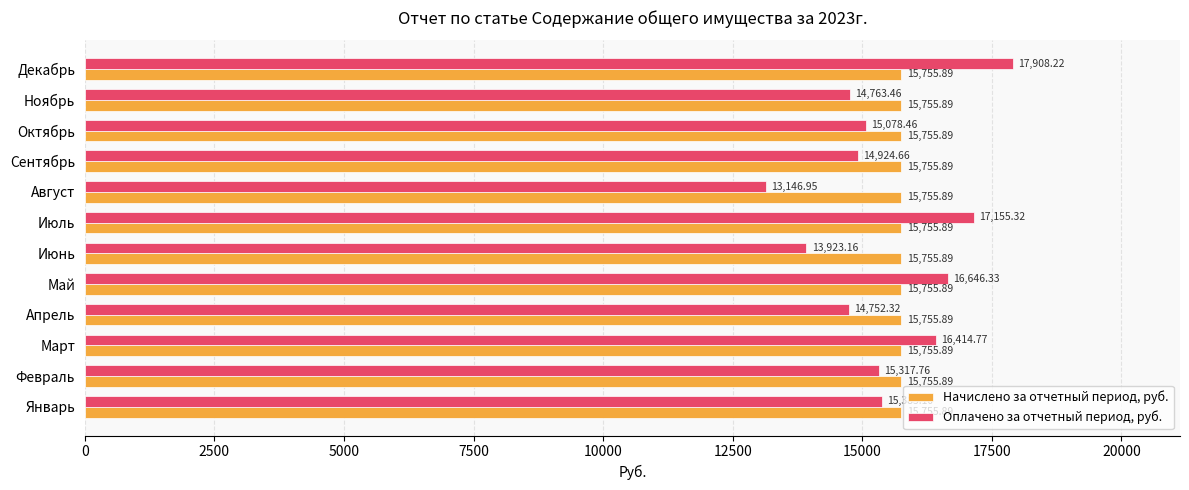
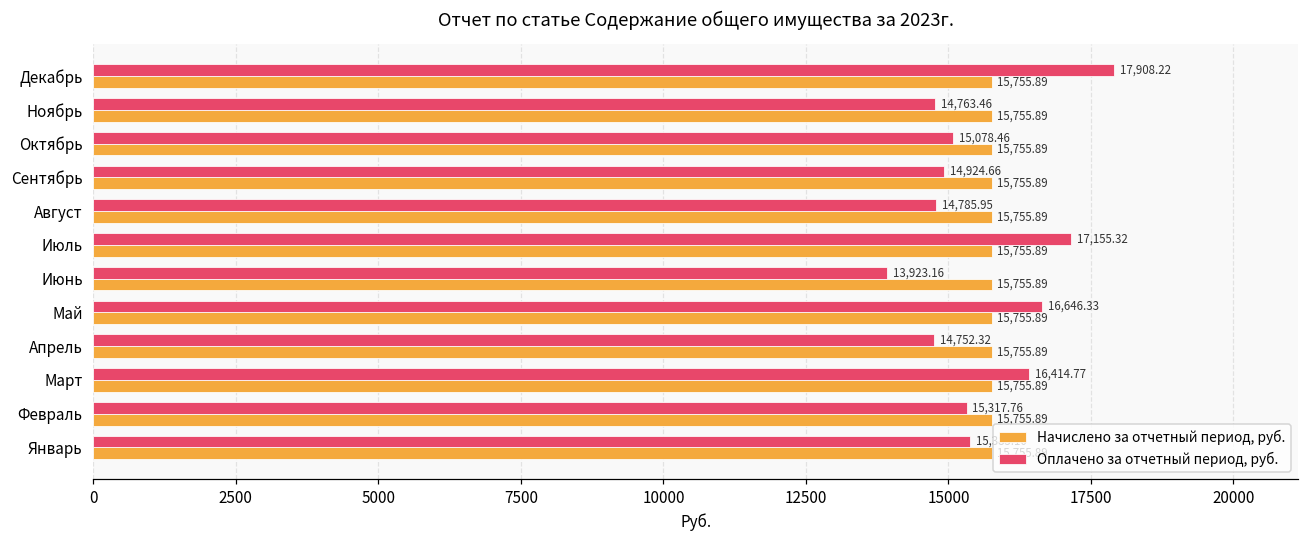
Оплачено за отчетный период, руб., Август: 13,146.95 -> 14,785.95
